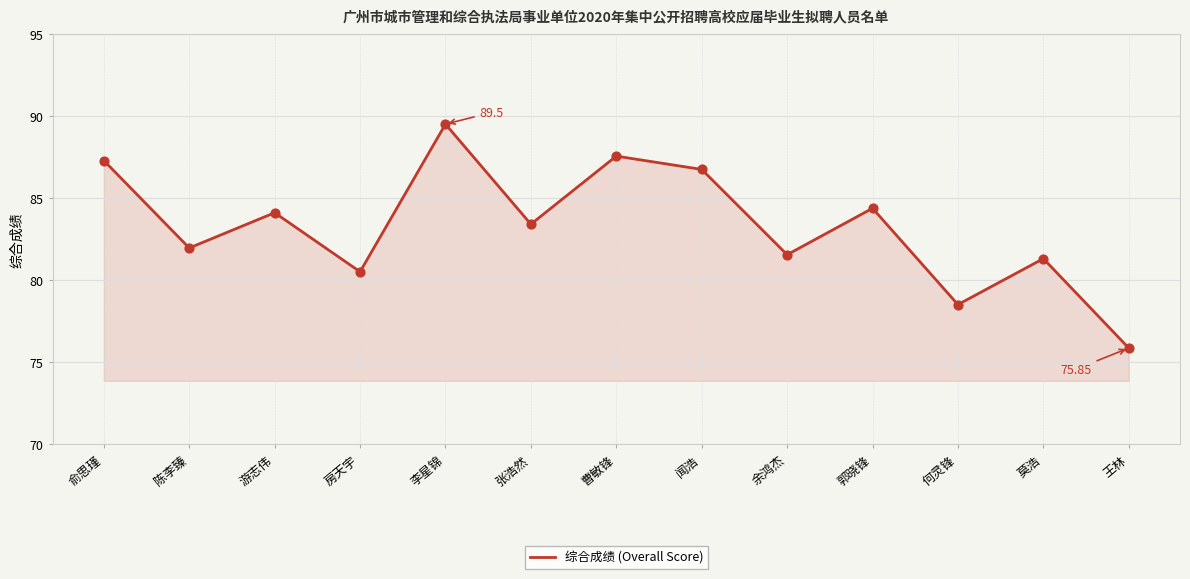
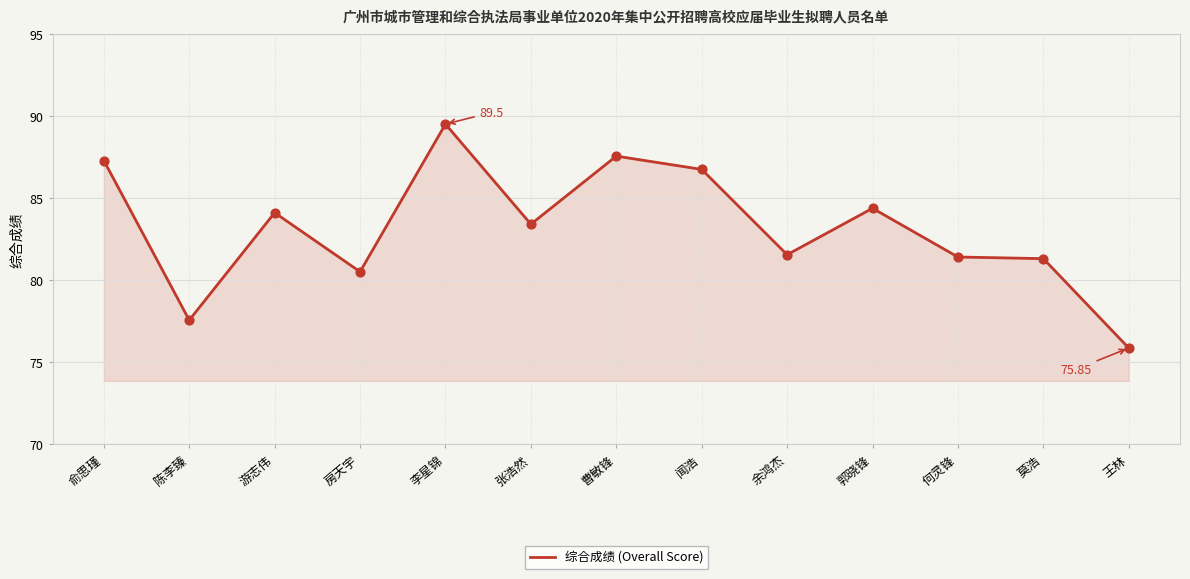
陈李臻: 82.0 -> 77.6
何灵锋: 78.5 -> 81.4
